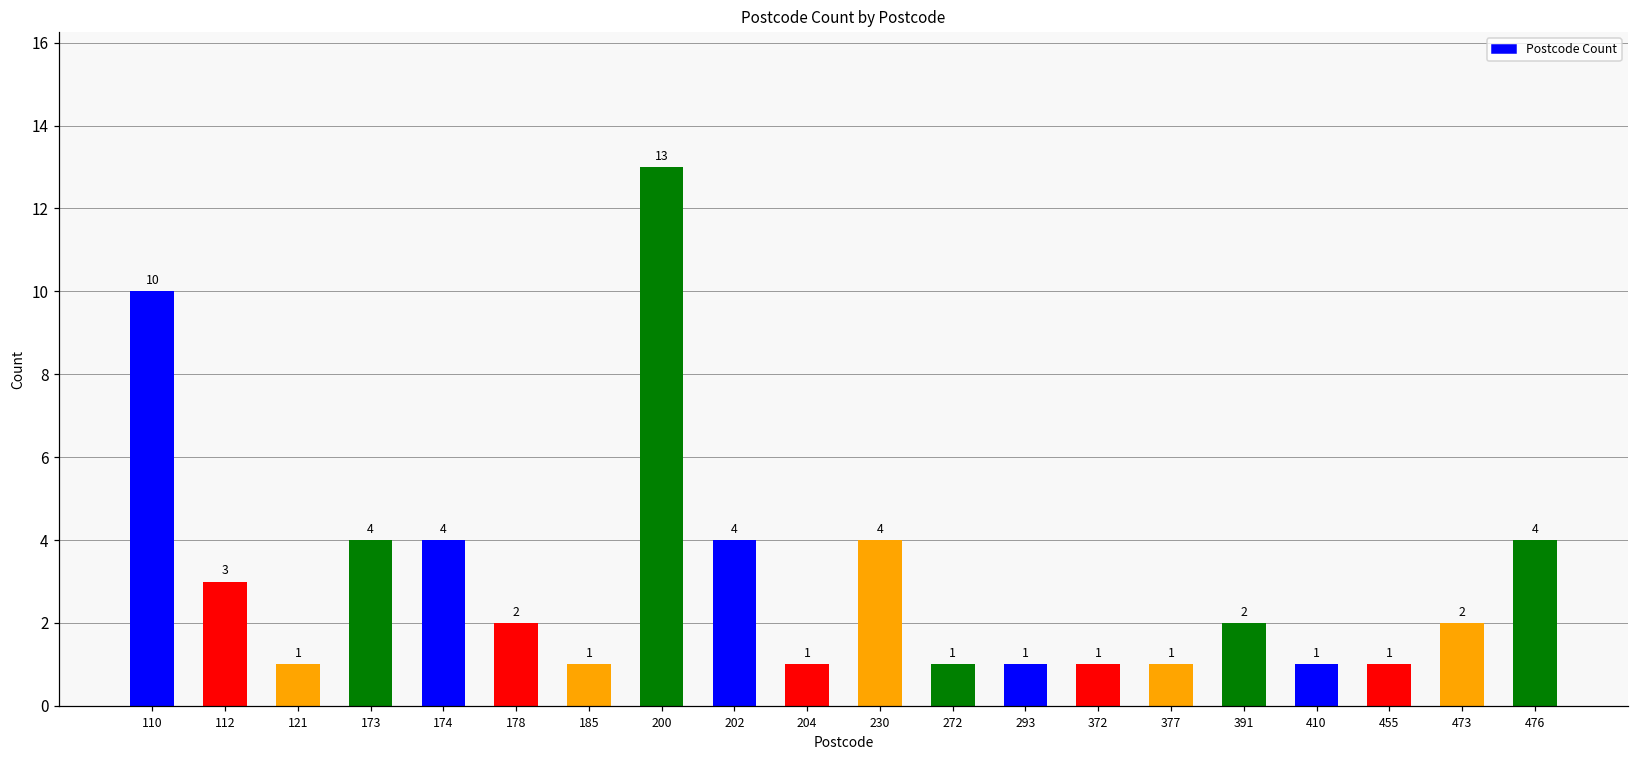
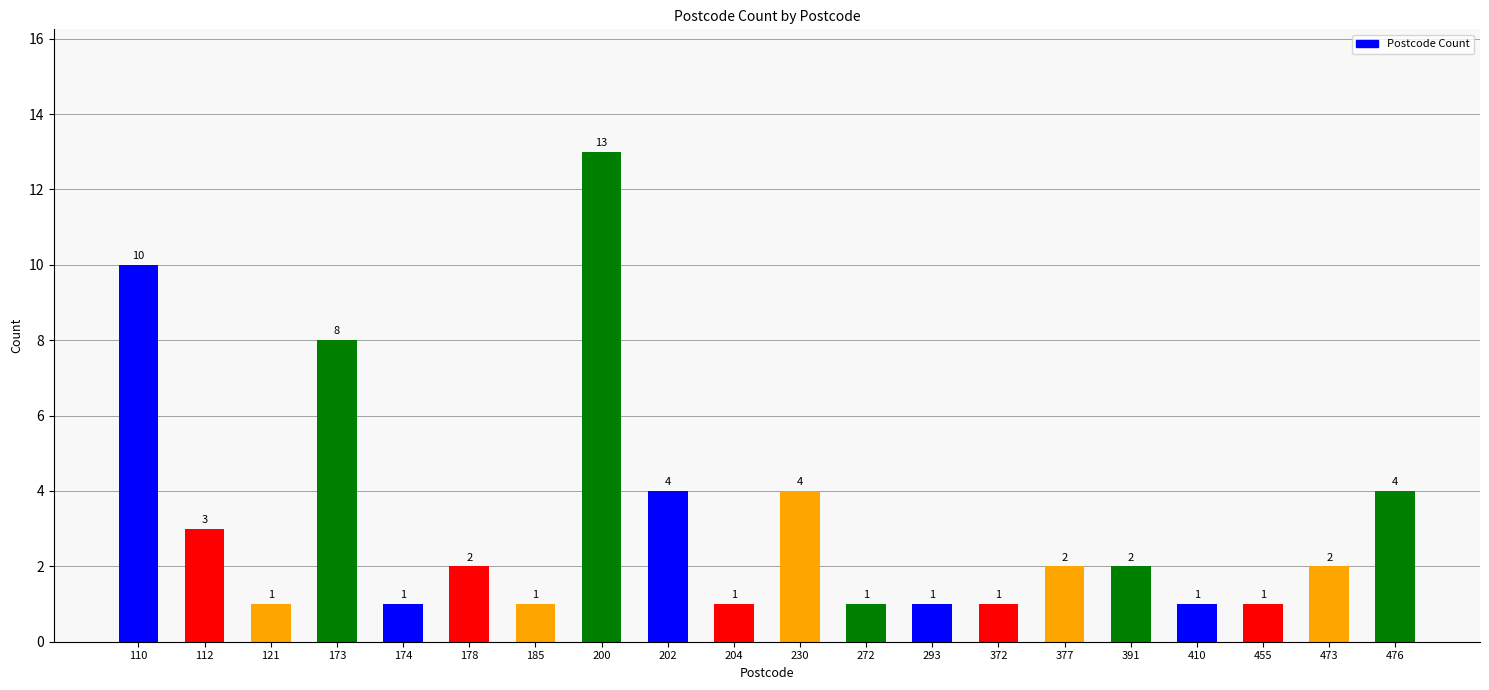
173: 4 -> 8
174: 4 -> 1
377: 1 -> 2
